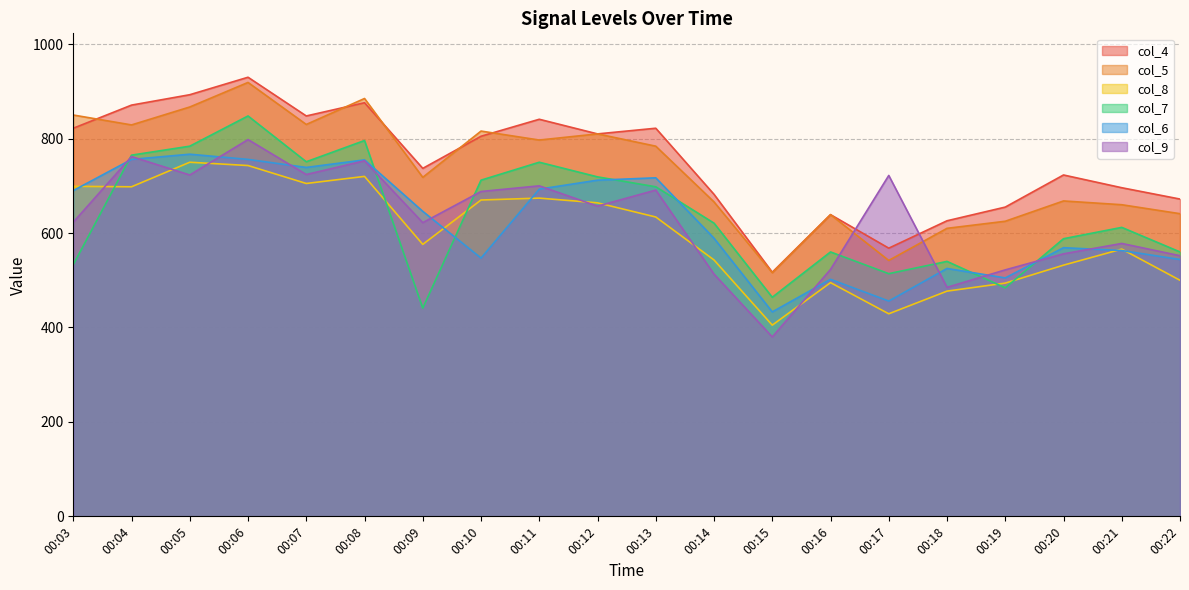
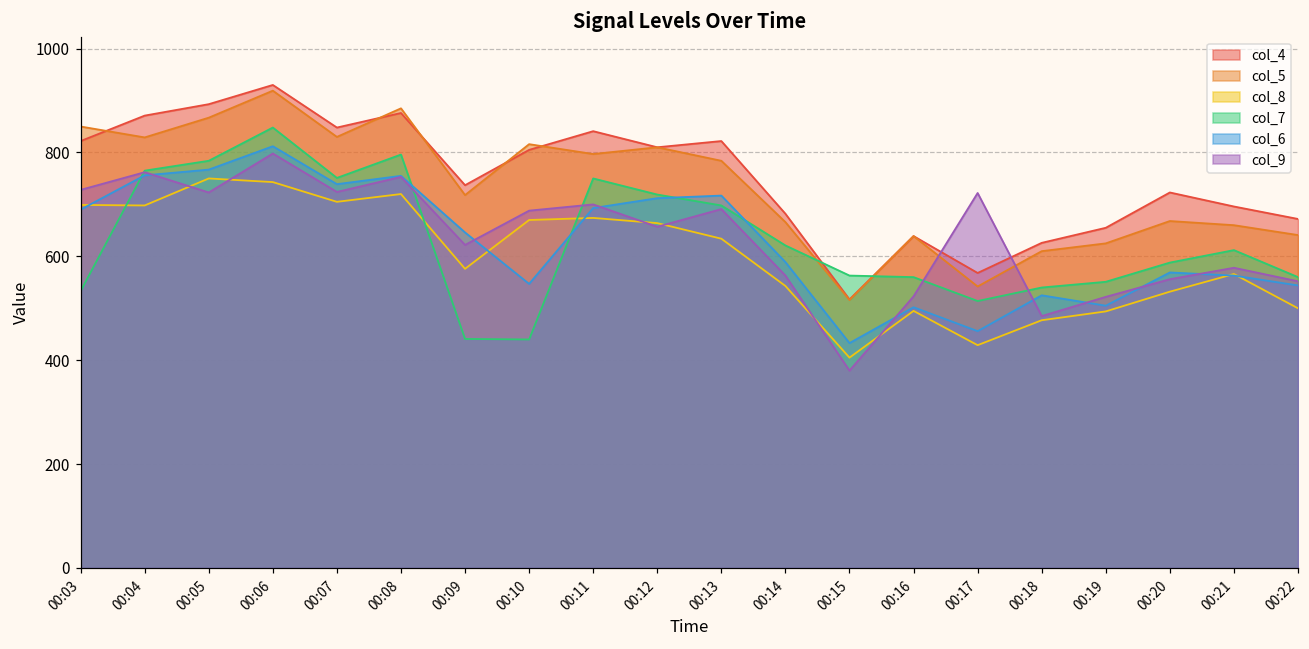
col_9, 00:03: 620 -> 730
col_6, 00:06: 760 -> 810
col_7, 00:10: 710 -> 440
col_9, 00:14: 510 -> 560
col_7, 00:15: 460 -> 560
col_7, 00:19: 480 -> 550
